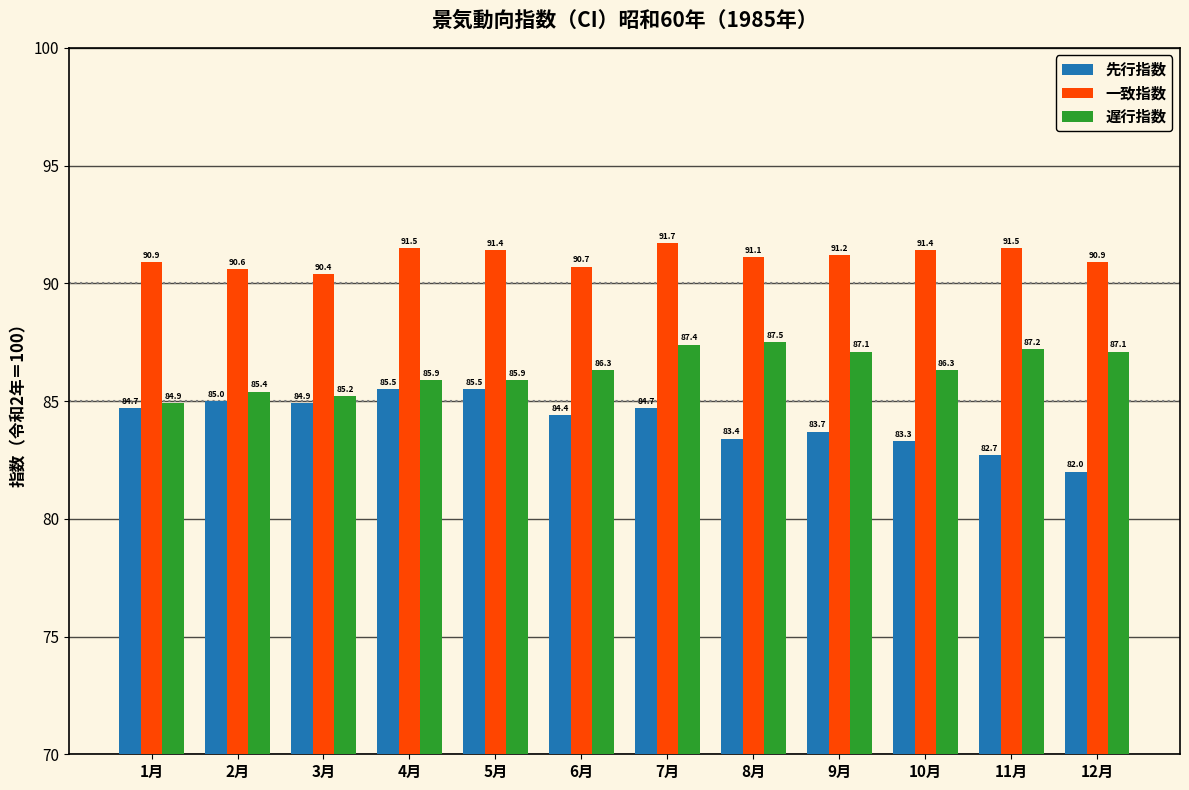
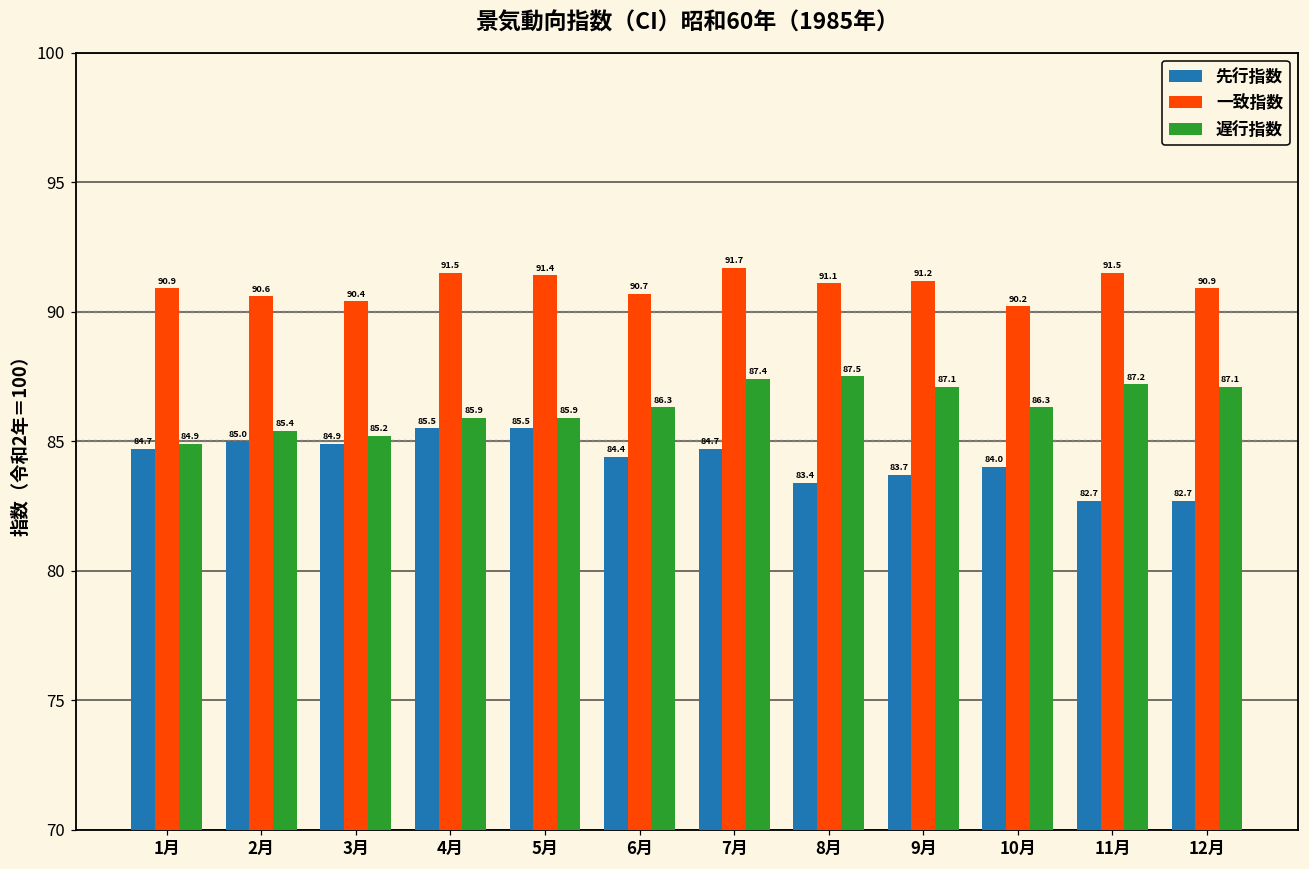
先行指数, 10月: 83.3 -> 84.0
一致指数, 10月: 91.4 -> 90.2
先行指数, 12月: 82.0 -> 82.7
